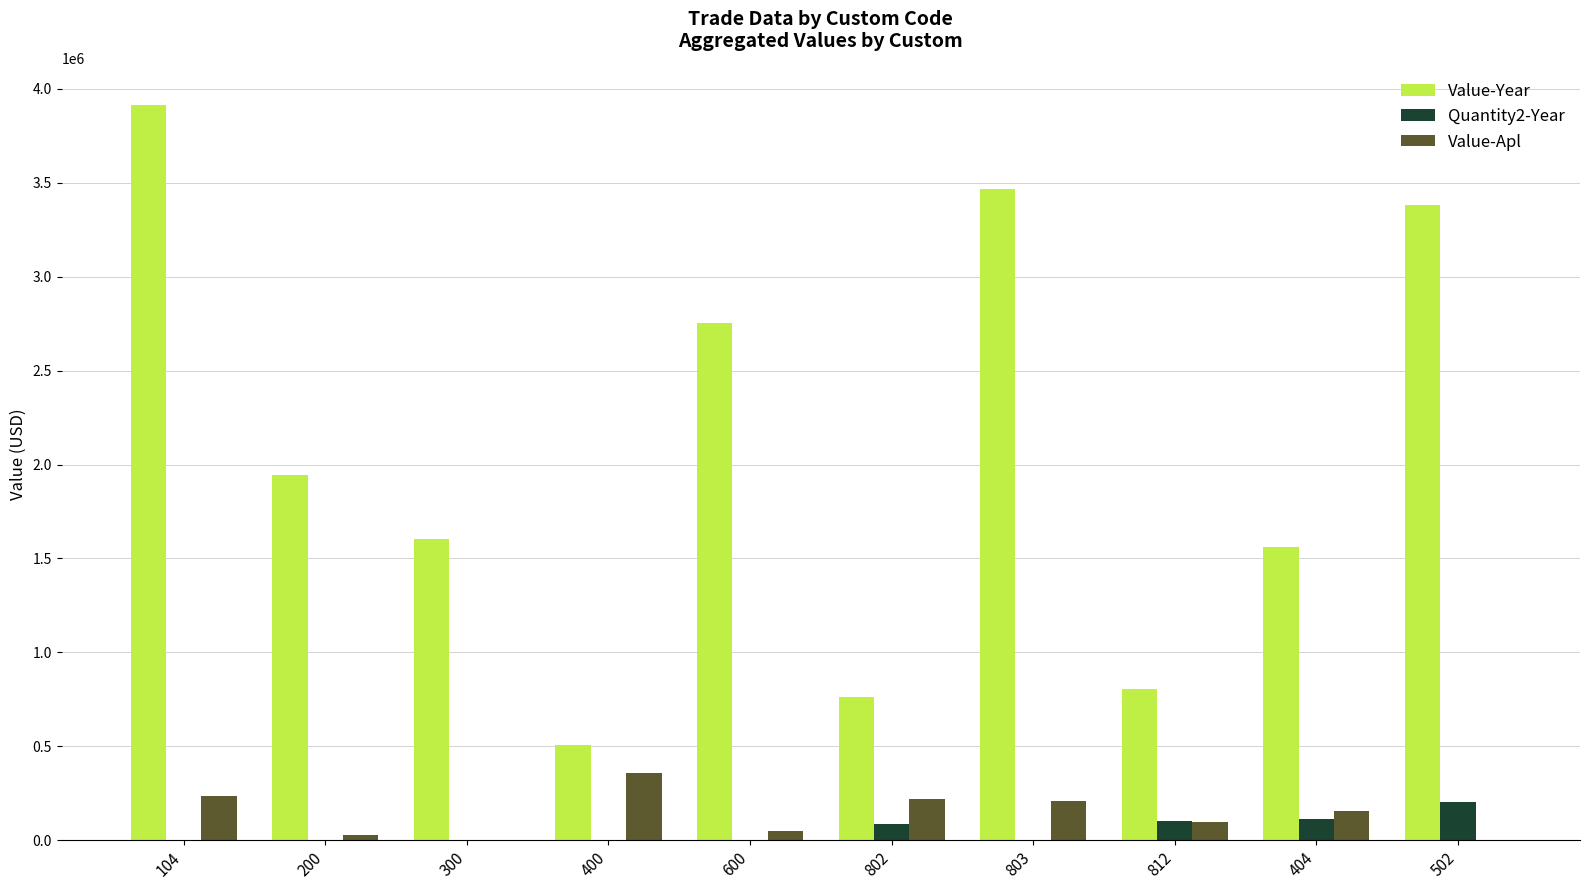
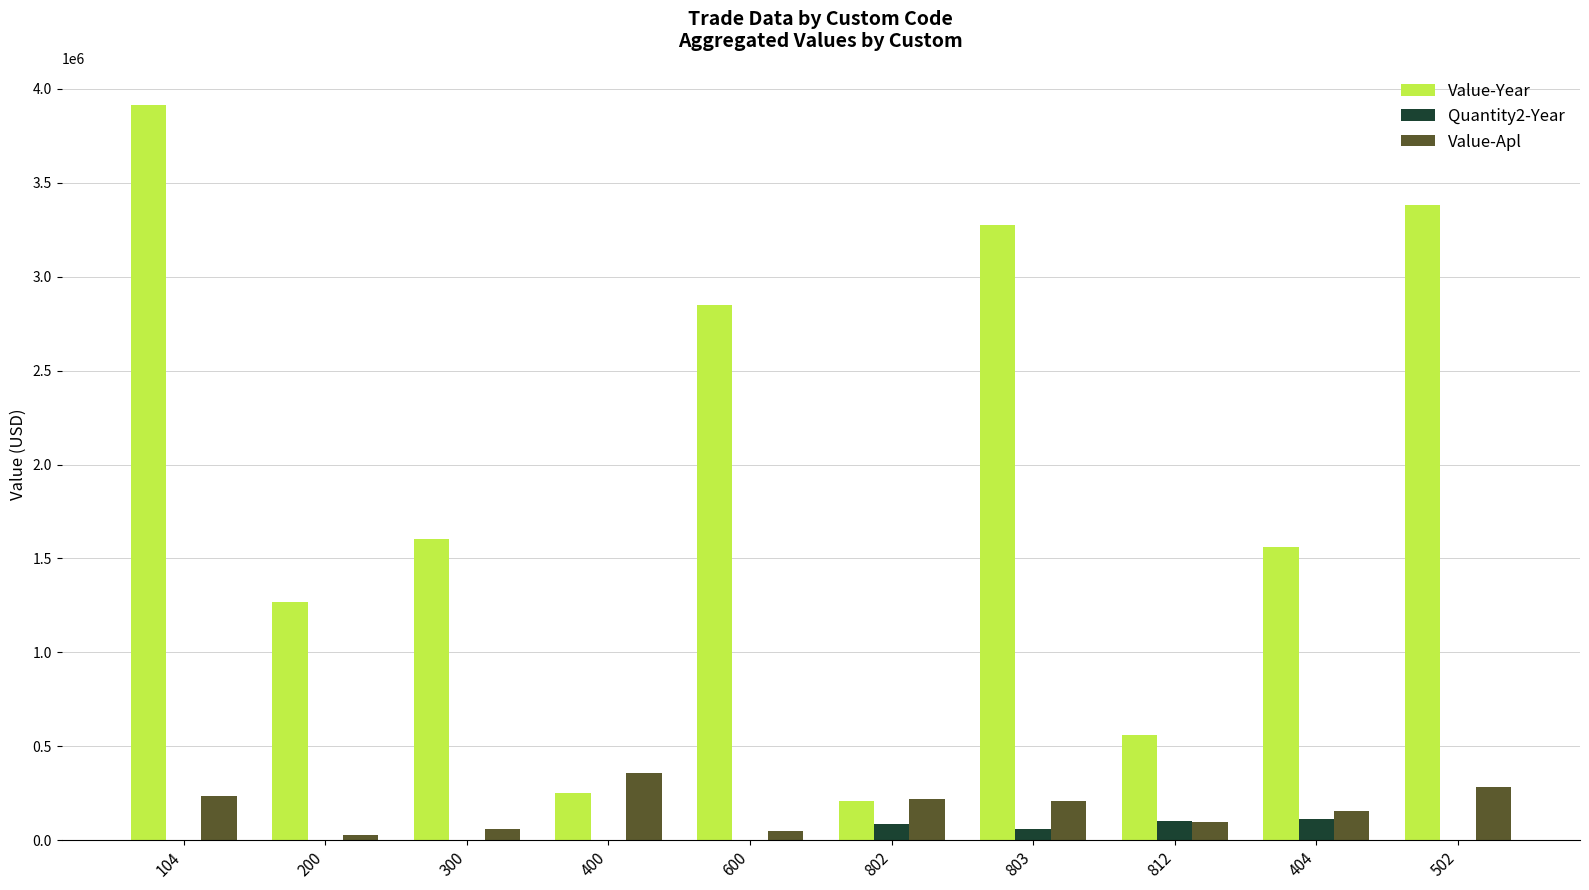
Value-Year, 200: 1950000 -> 1270000
Value-Apl, 300: 0 -> 60000
Value-Year, 400: 510000 -> 250000
Value-Year, 600: 2760000 -> 2850000
Value-Year, 802: 760000 -> 210000
Value-Year, 803: 3470000 -> 3280000
Quantity2-Year, 803: 0 -> 60000
Value-Year, 812: 810000 -> 560000
Quantity2-Year, 502: 200000 -> 0
Value-Apl, 502: 0 -> 280000
